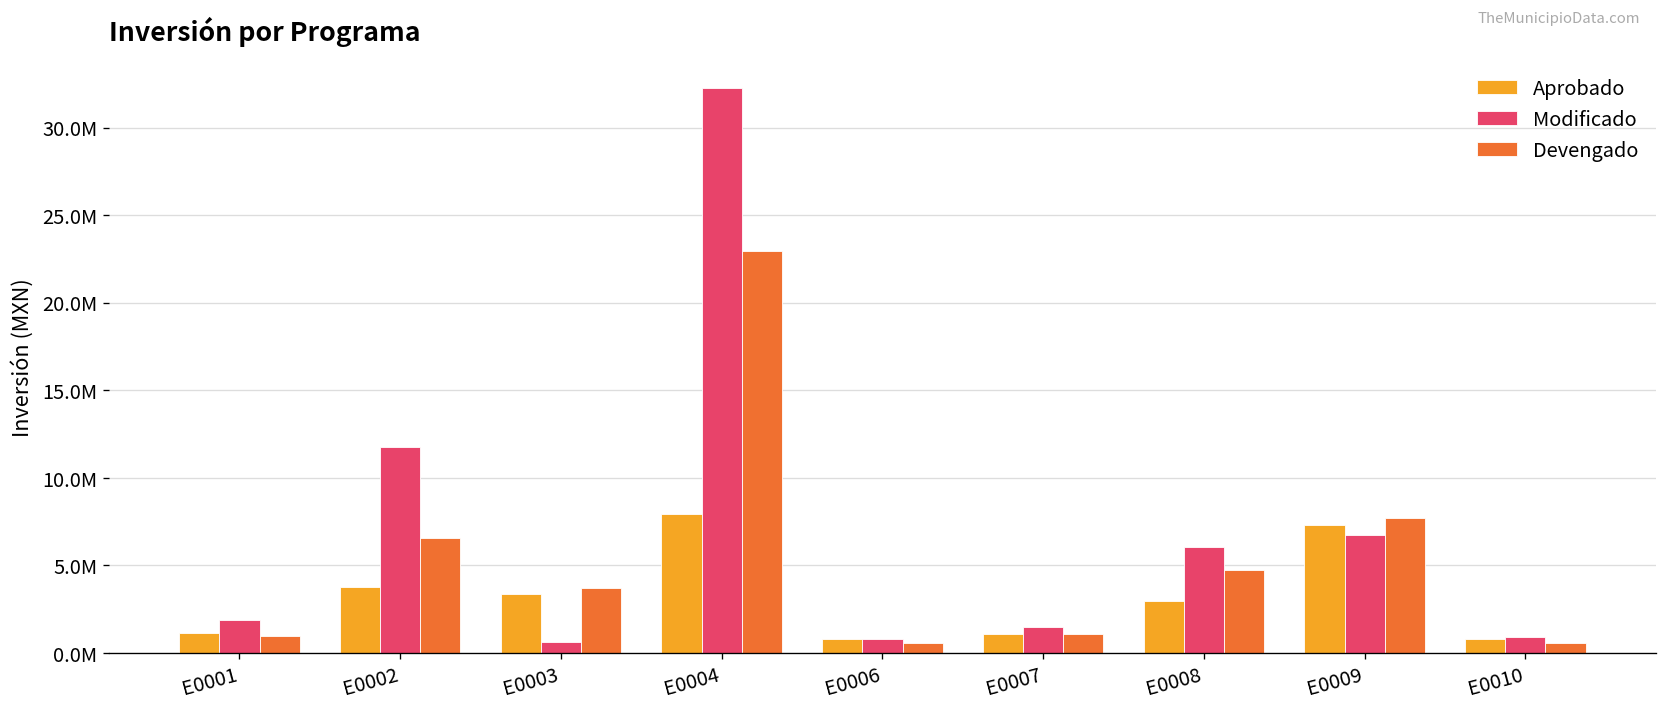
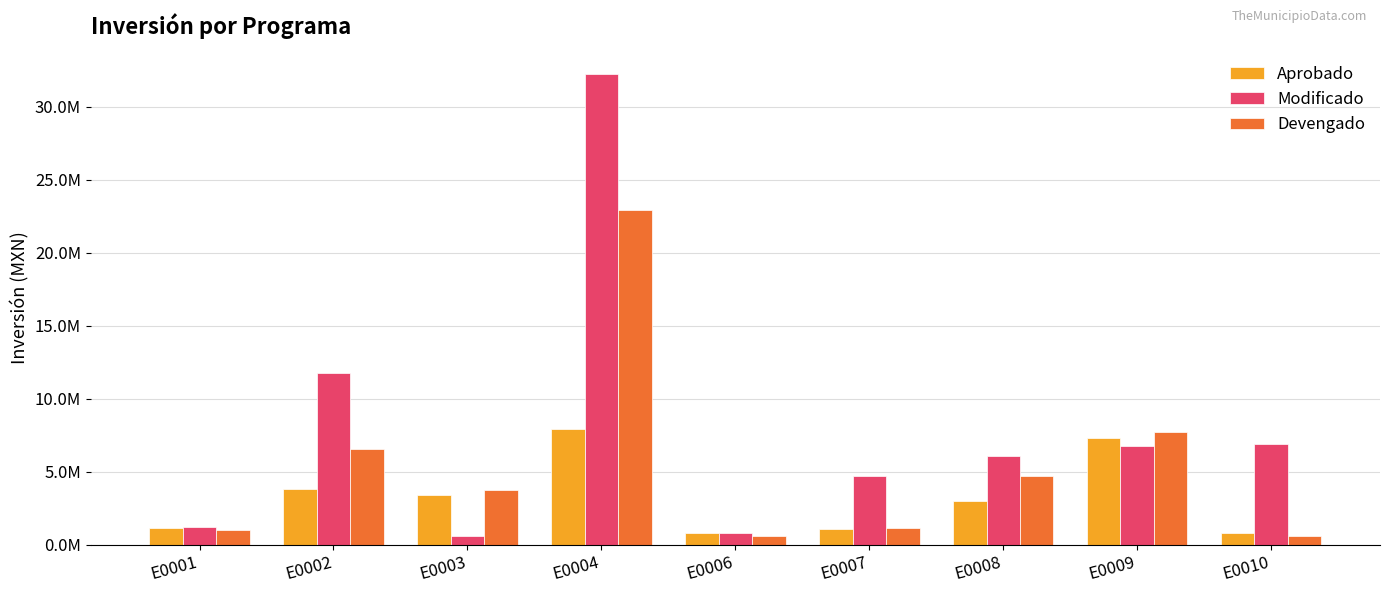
Modificado, E0001: 1900000 -> 1200000
Modificado, E0007: 1500000 -> 4700000
Modificado, E0010: 900000 -> 6900000
